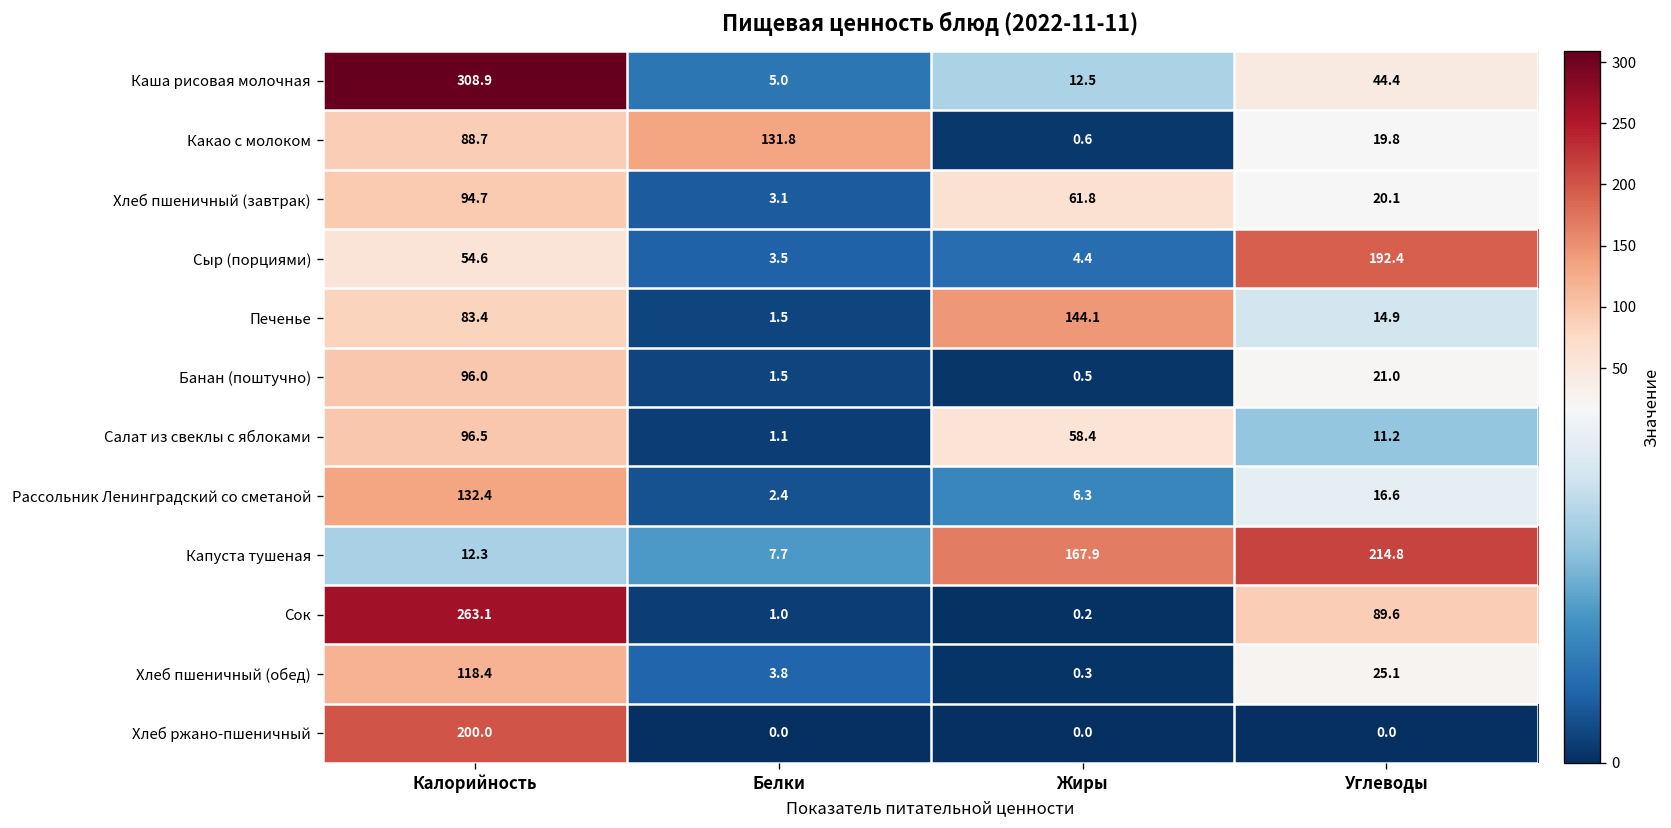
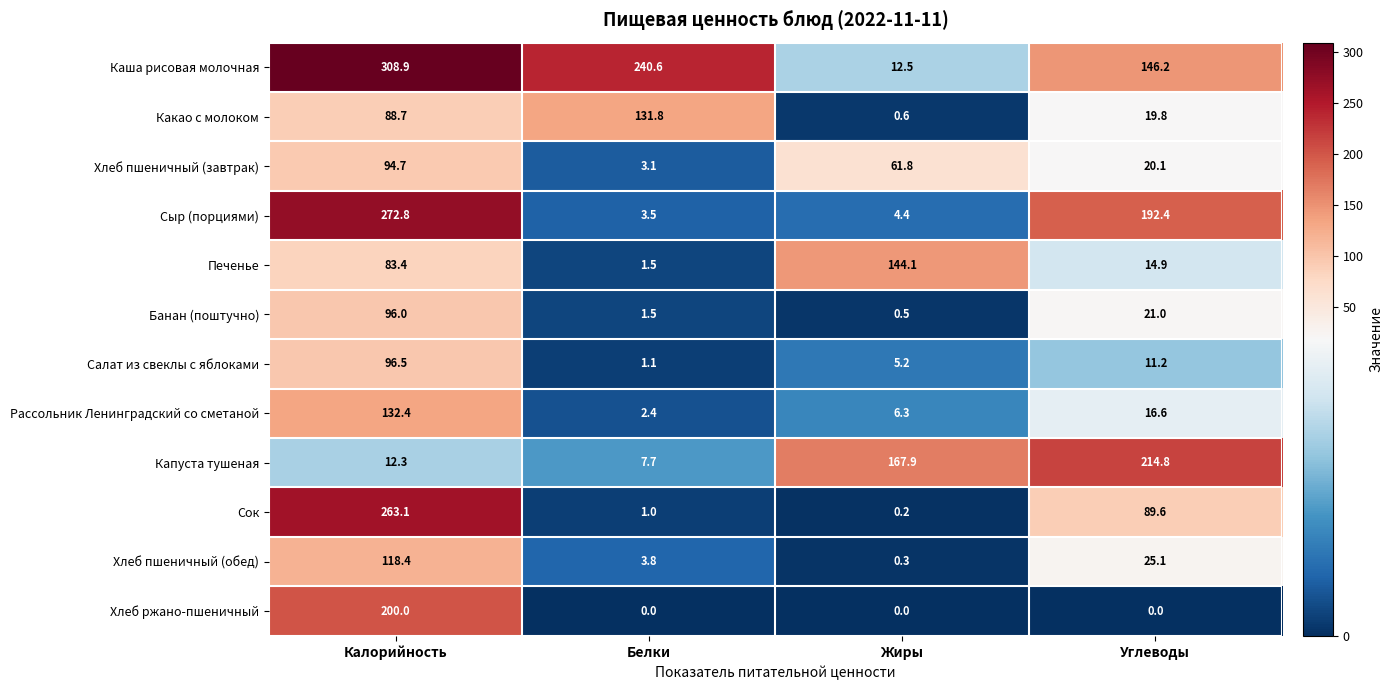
Каша рисовая молочная, Белки: 5.0 -> 240.6
Каша рисовая молочная, Углеводы: 44.4 -> 146.2
Сыр (порциями), Калорийность: 54.6 -> 272.8
Салат из свеклы с яблоками, Жиры: 58.4 -> 5.2
